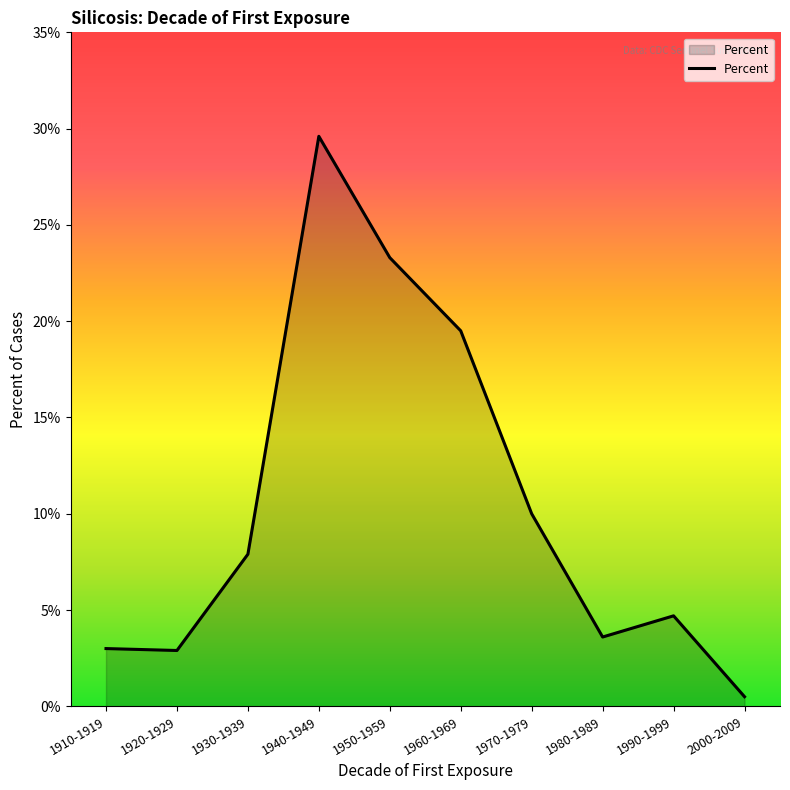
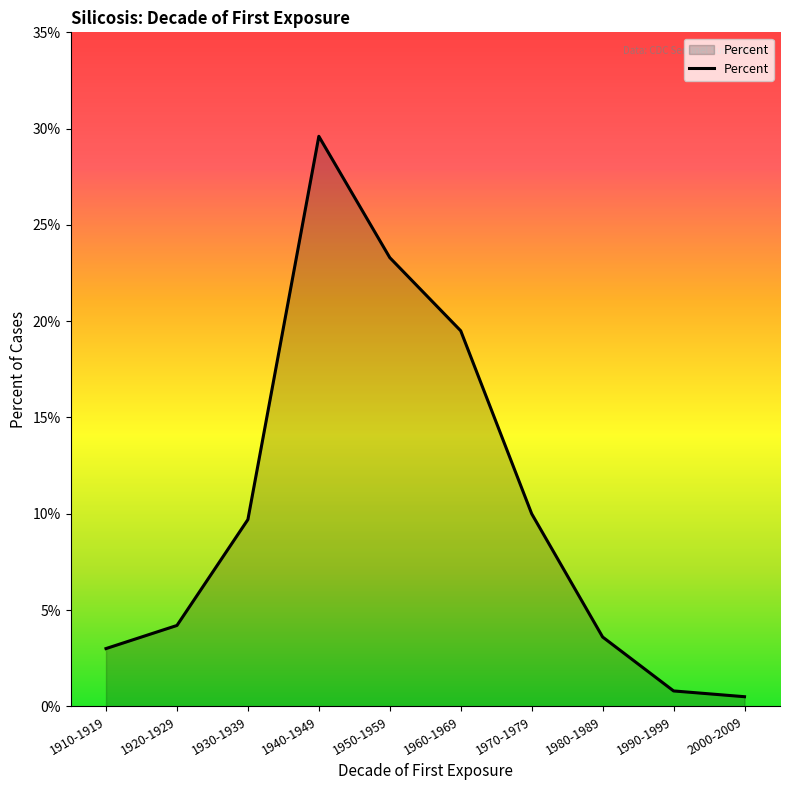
1920-1929: 2.9% -> 4.2%
1930-1939: 7.9% -> 9.7%
1990-1999: 4.7% -> 0.8%
